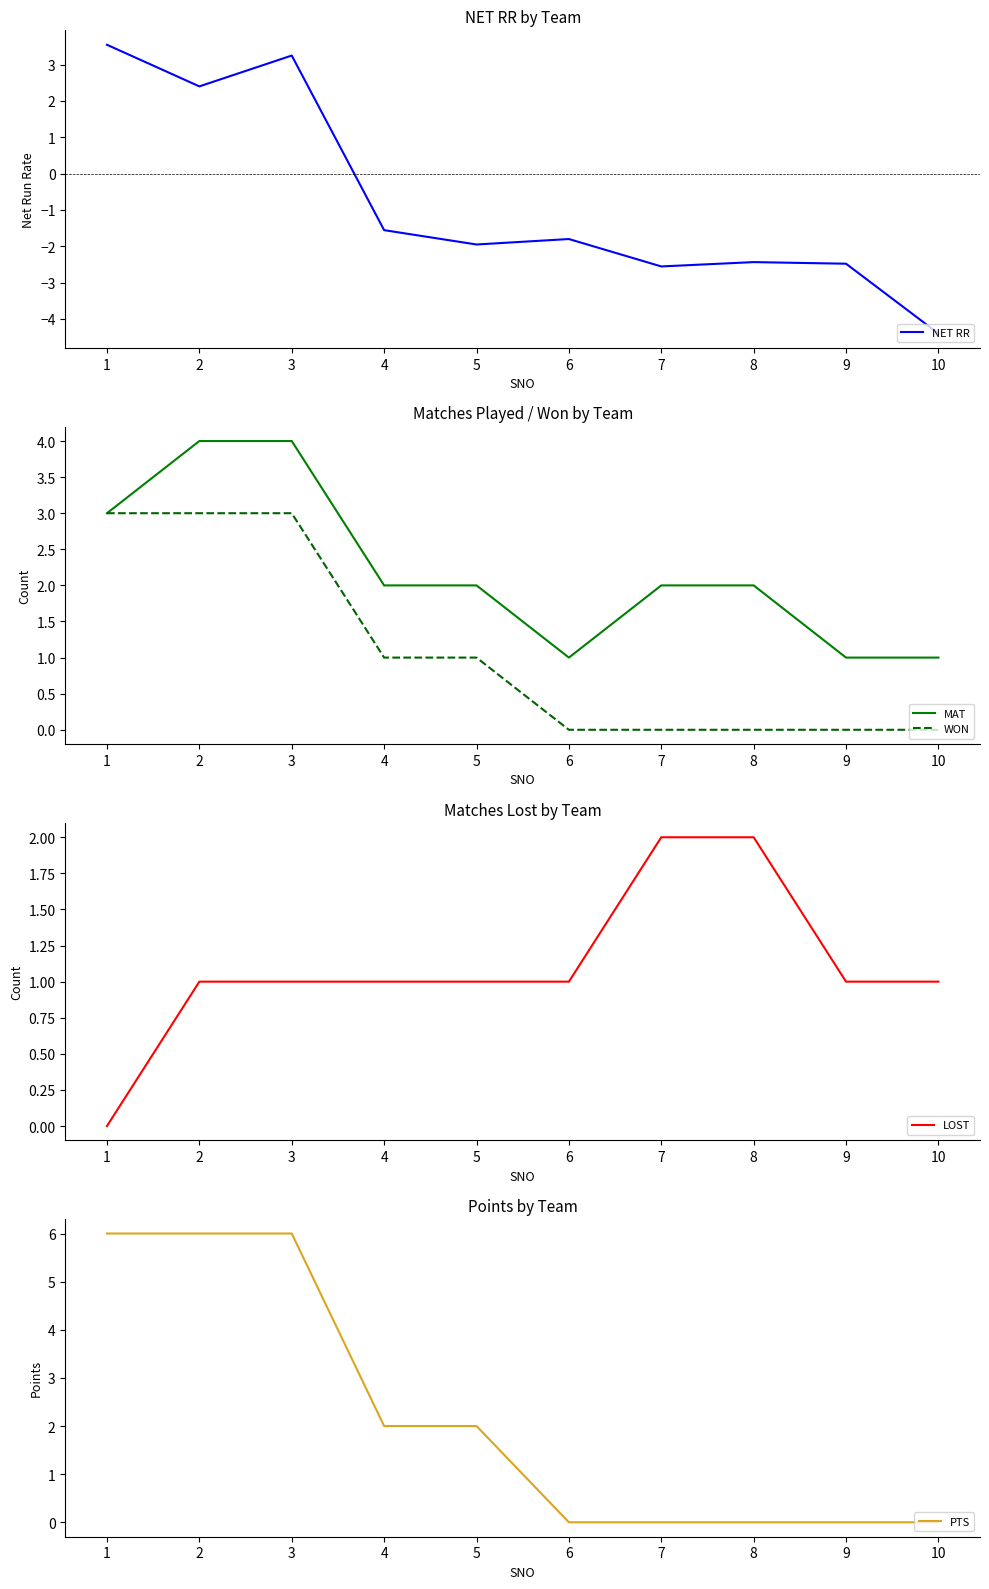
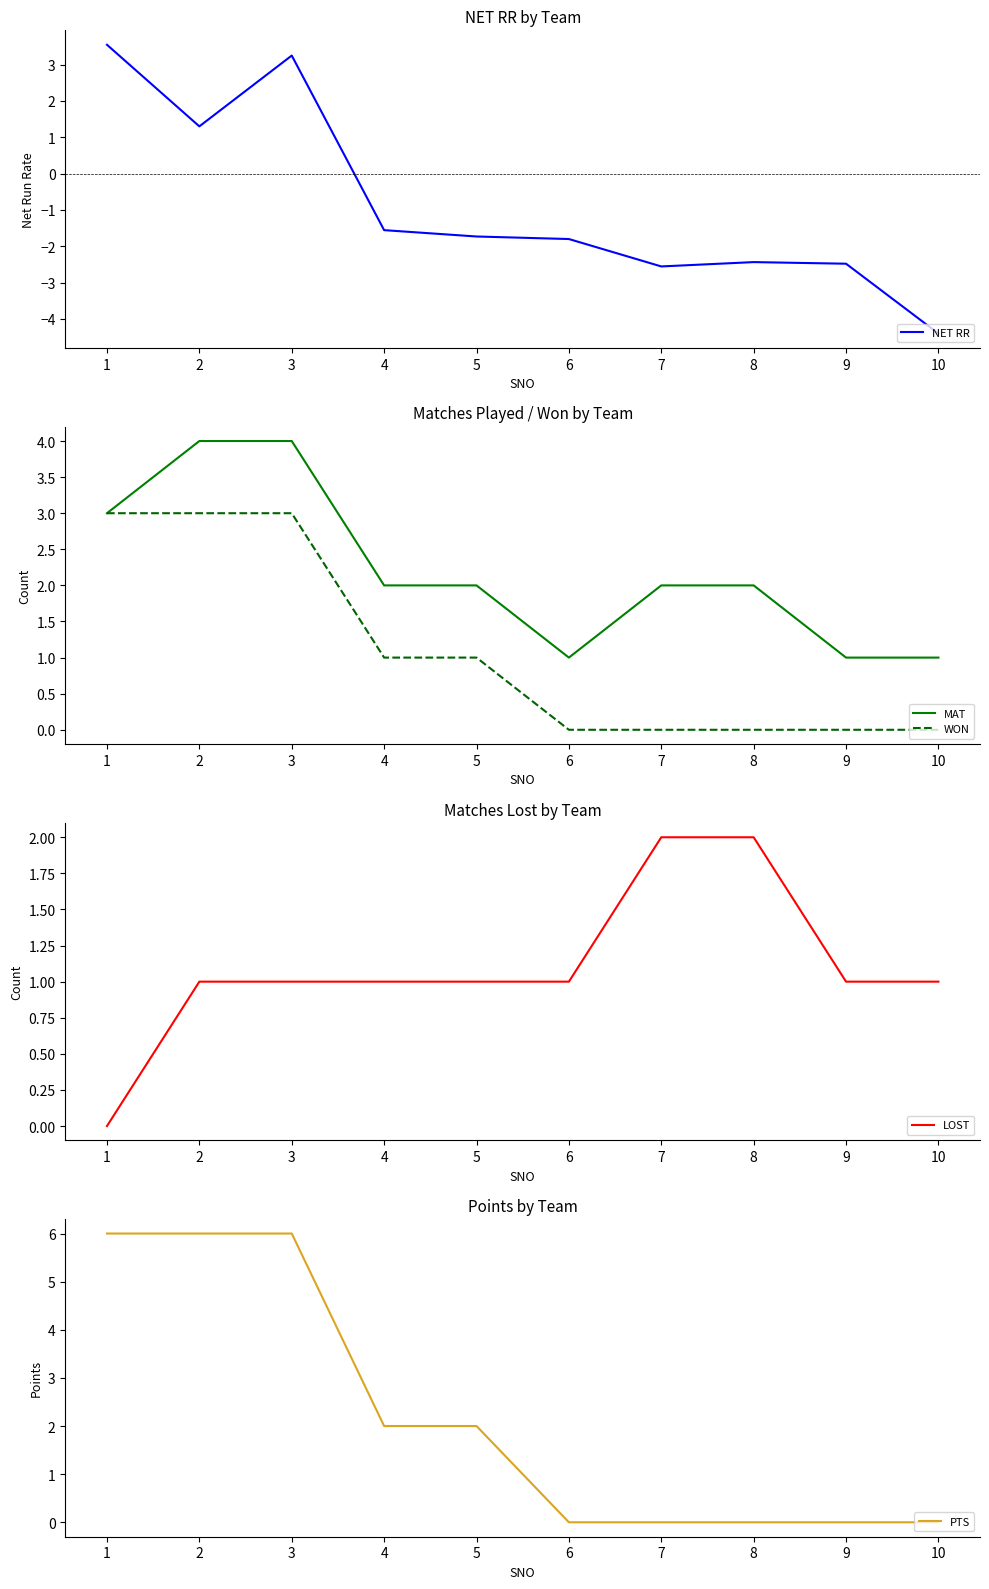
NET RR by Team, 2: 2.4 -> 1.3
NET RR by Team, 5: -2.0 -> -1.7
